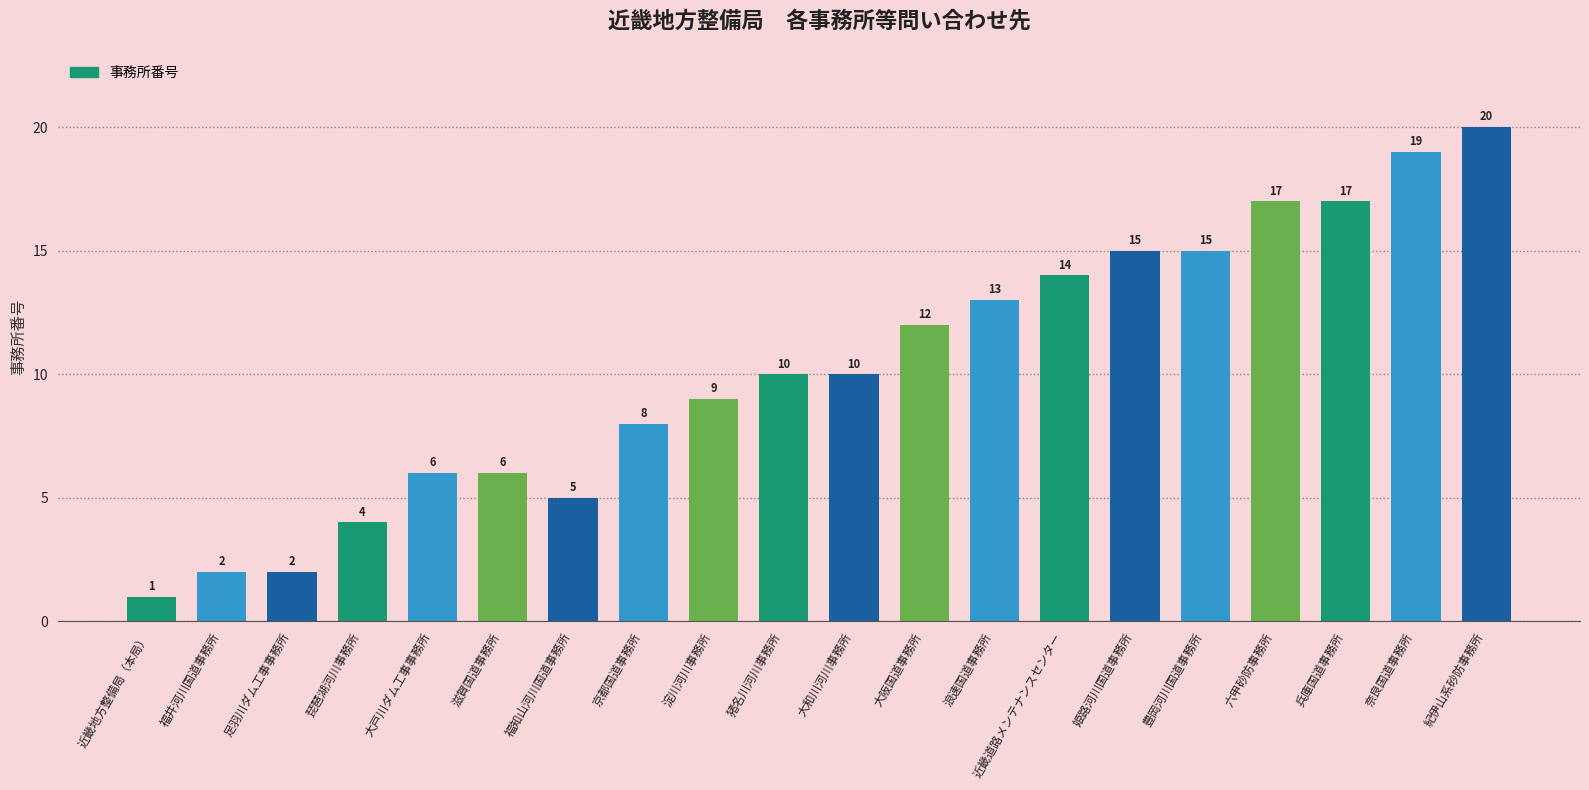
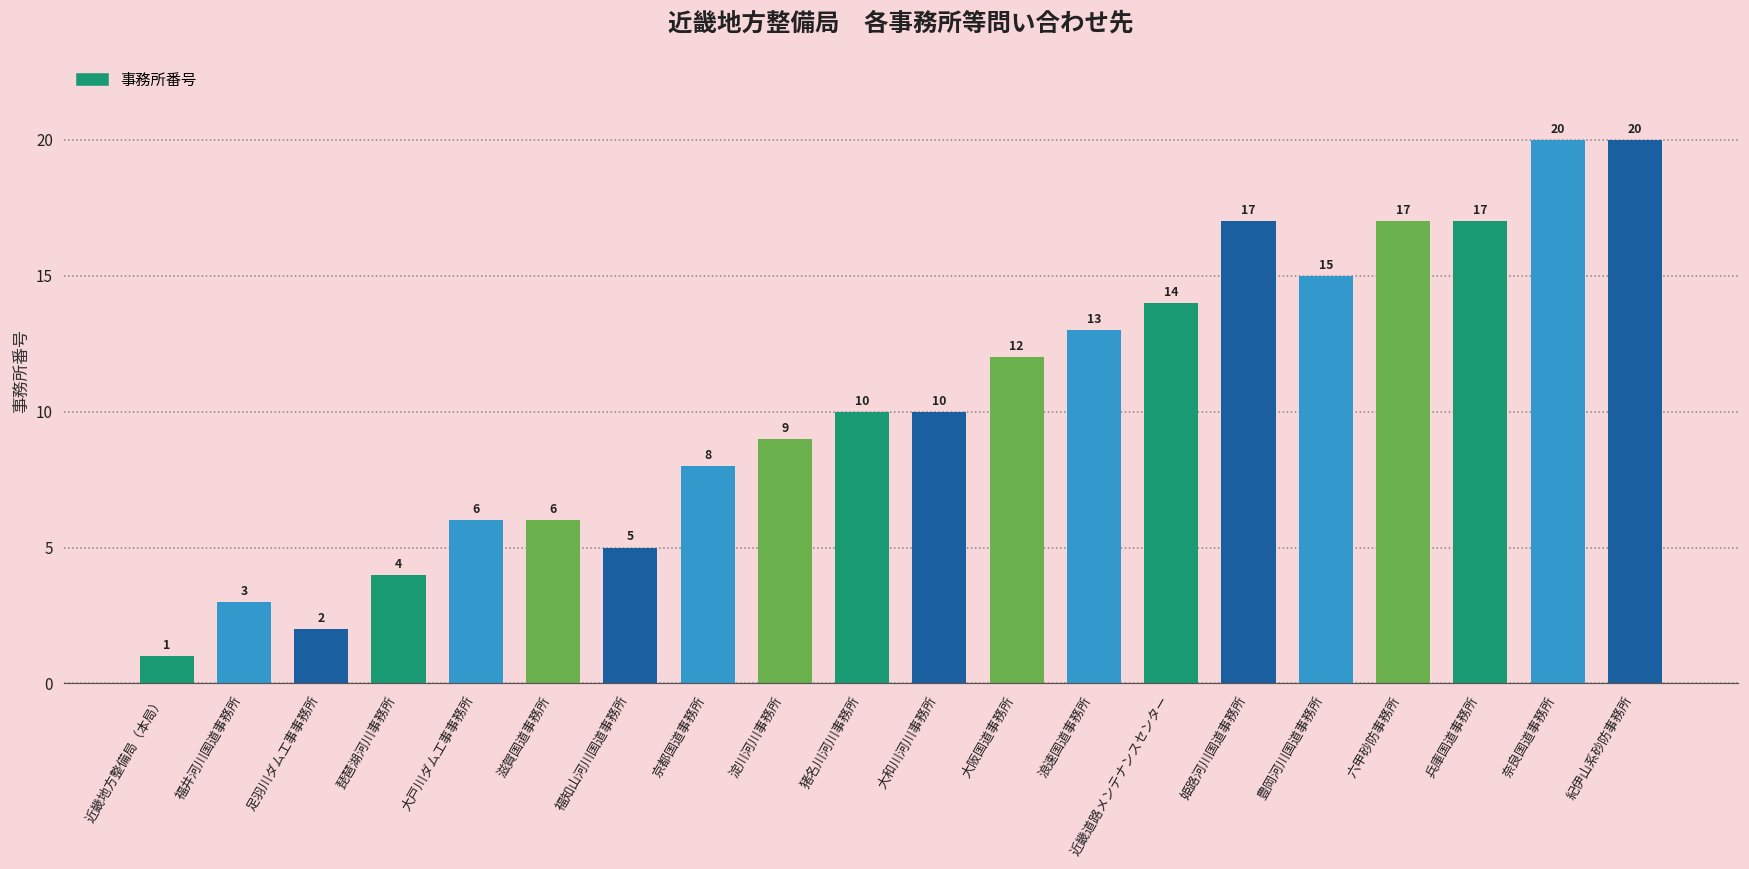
福井河川国道事務所: 2 -> 3
姫路河川国道事務所: 15 -> 17
奈良国道事務所: 19 -> 20
